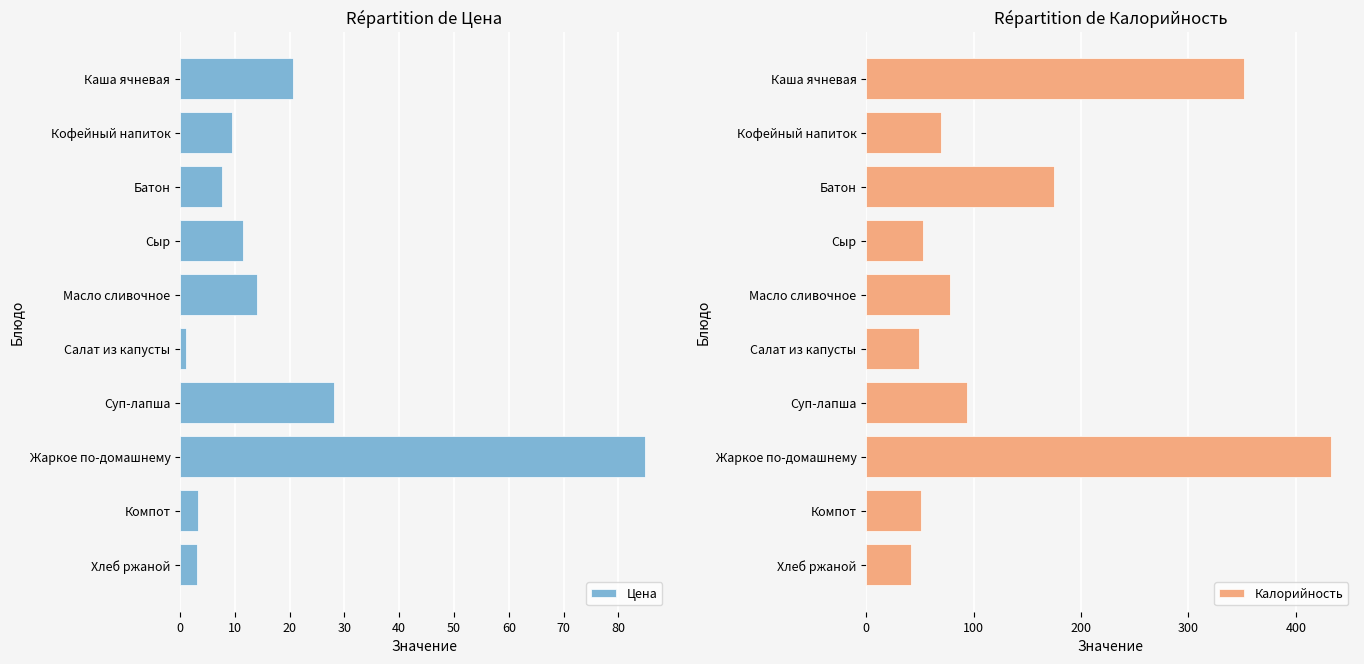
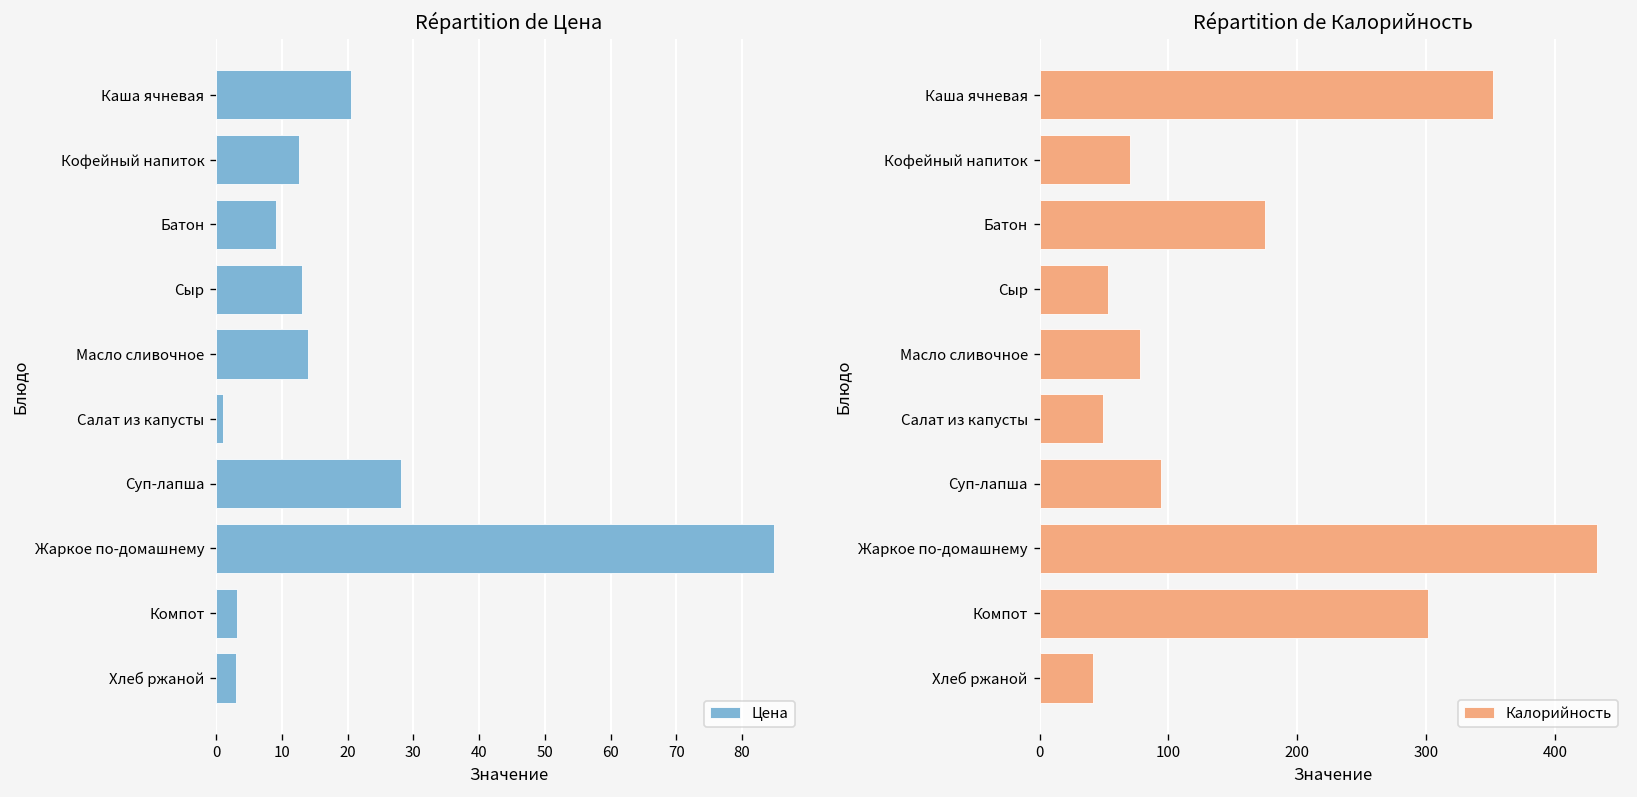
Répartition de Цена, Кофейный напиток: 10 -> 13
Répartition de Цена, Батон: 8 -> 9
Répartition de Цена, Сыр: 11 -> 13
Répartition de Калорийность, Компот: 51 -> 302
